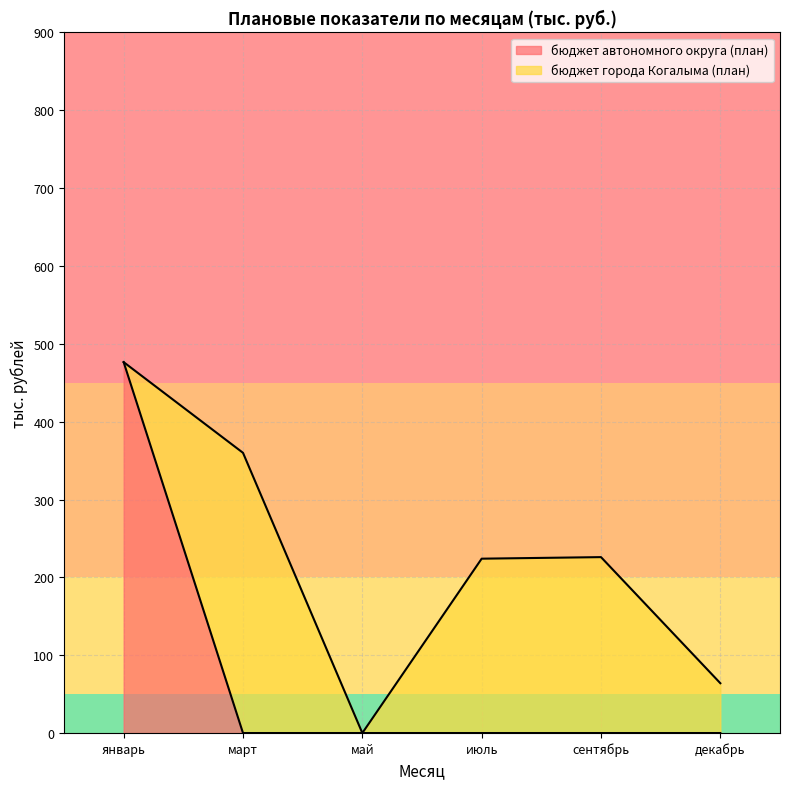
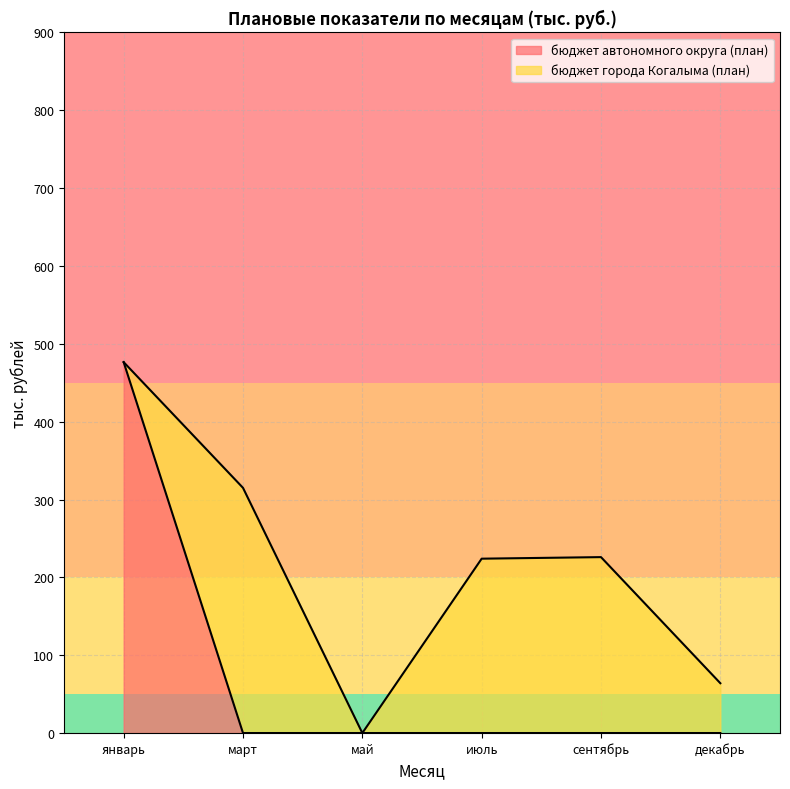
бюджет города Когалыма (план), март: 360 -> 320
